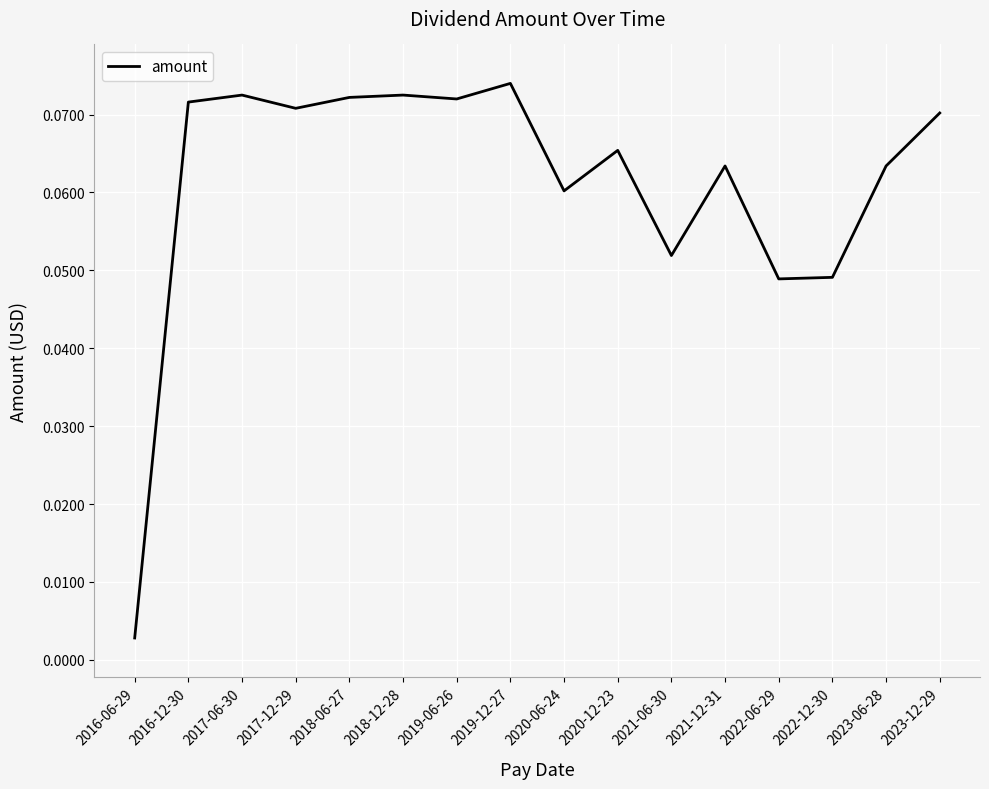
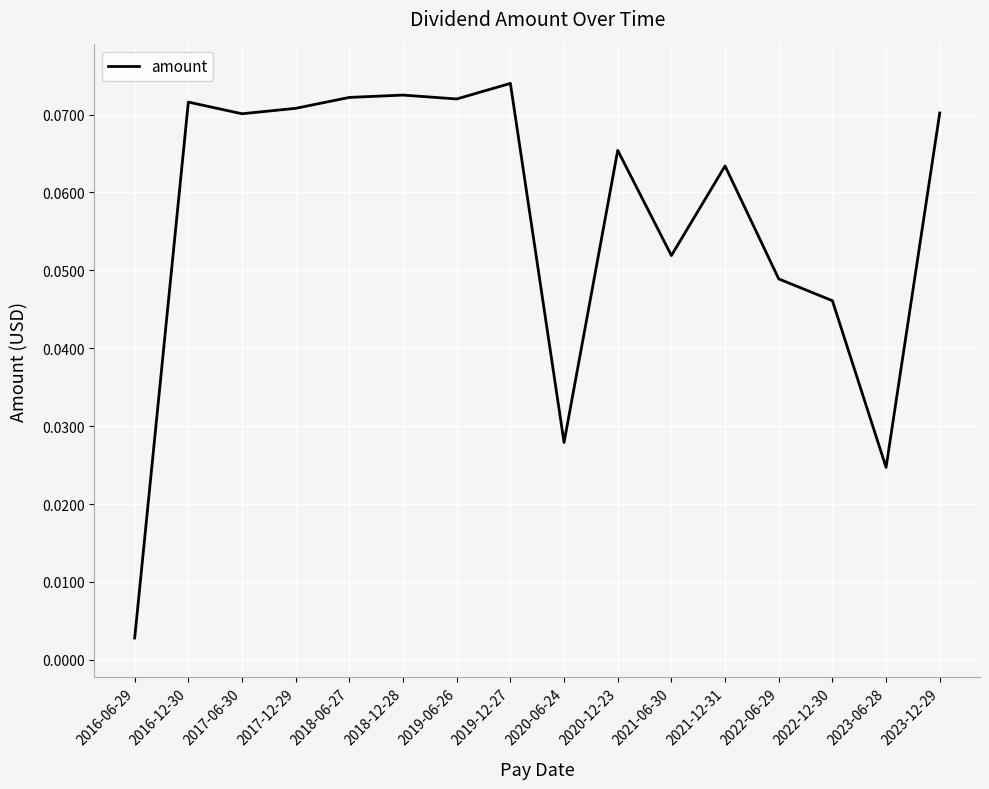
2017-06-30: 0.073 -> 0.070
2020-06-24: 0.060 -> 0.028
2022-12-30: 0.049 -> 0.046
2023-06-28: 0.063 -> 0.025
